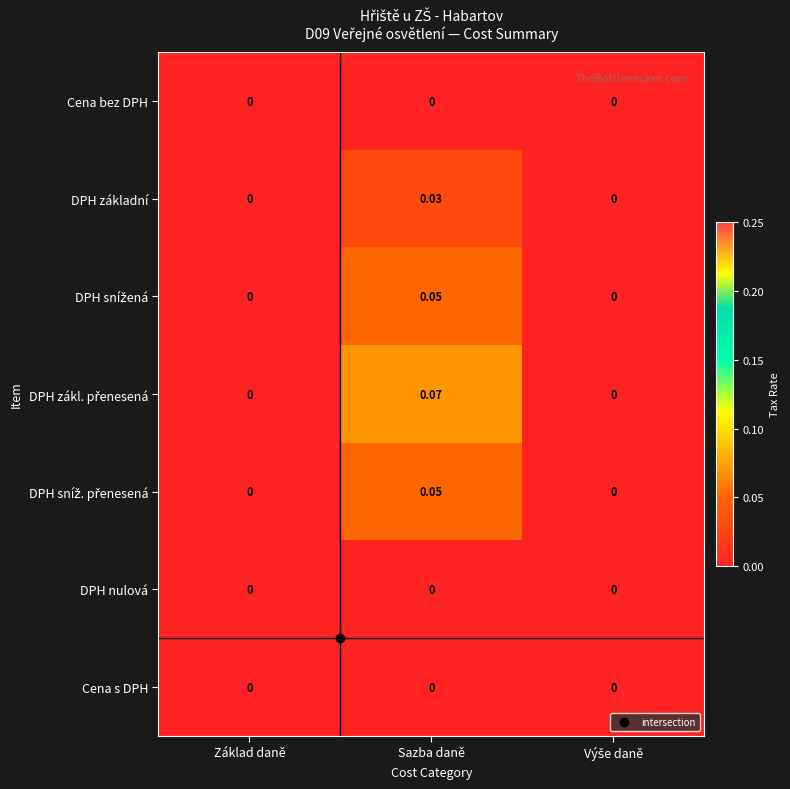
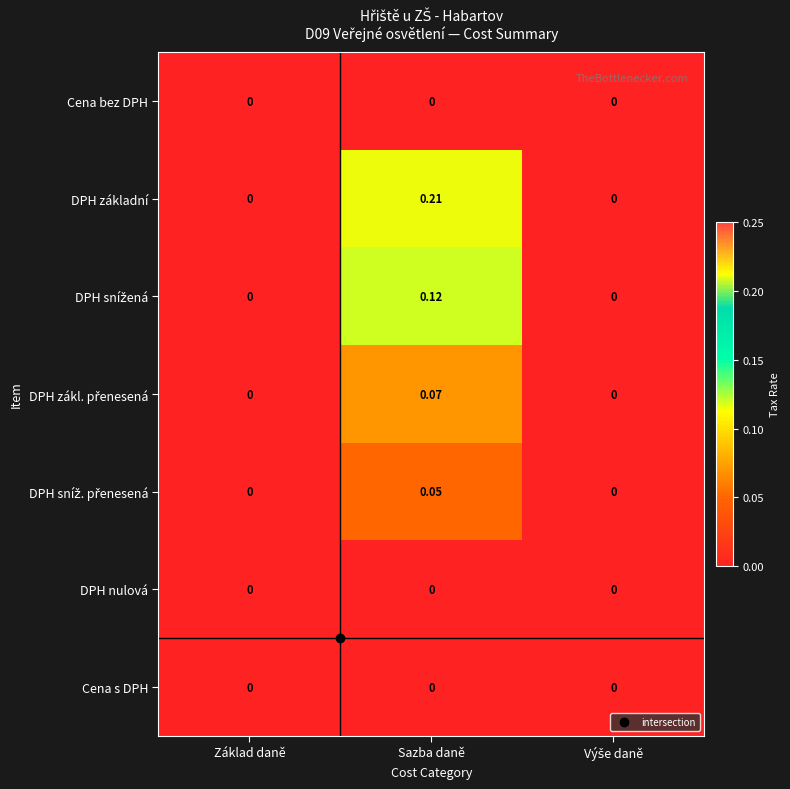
DPH základní, Sazba daně: 0.03 -> 0.21
DPH snížená, Sazba daně: 0.05 -> 0.12
